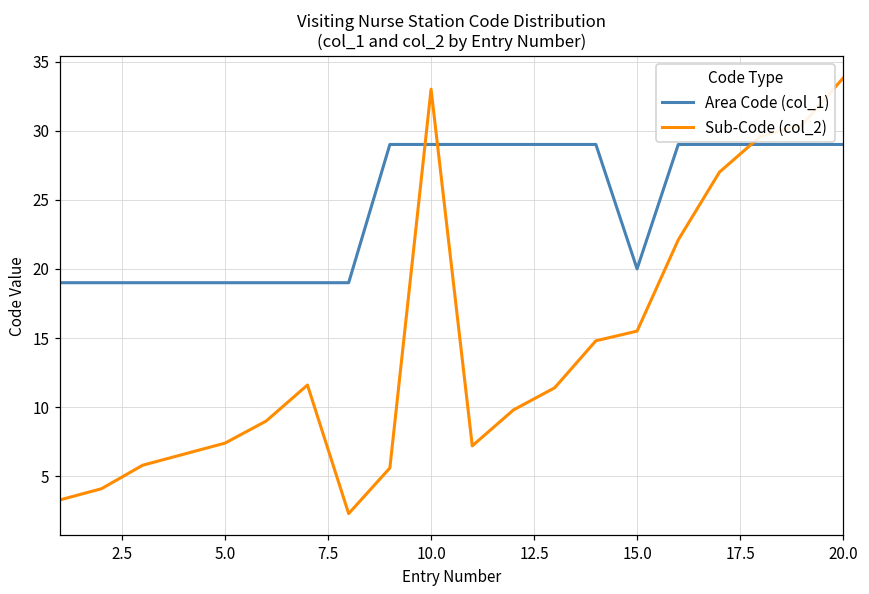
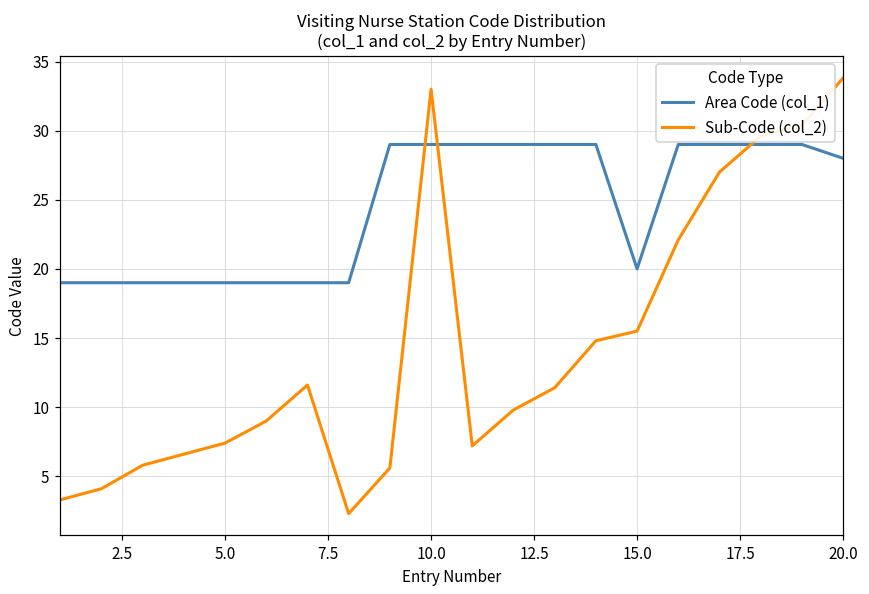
Area Code (col_1), 20.0: 29 -> 28
